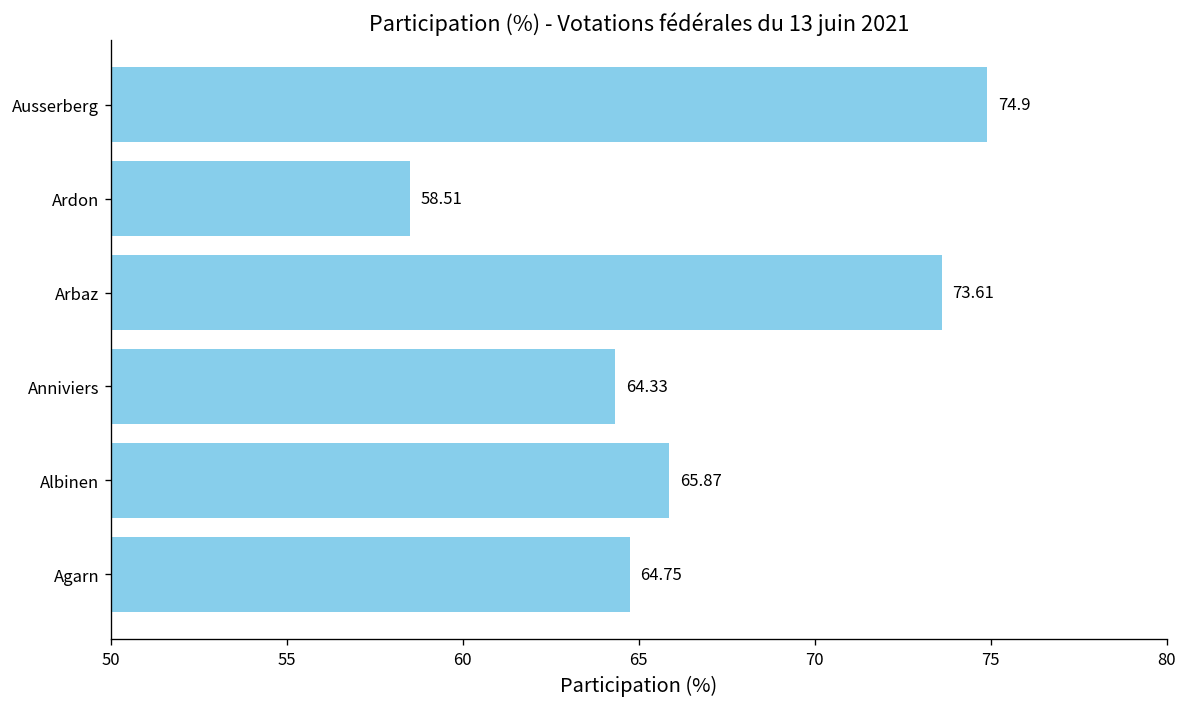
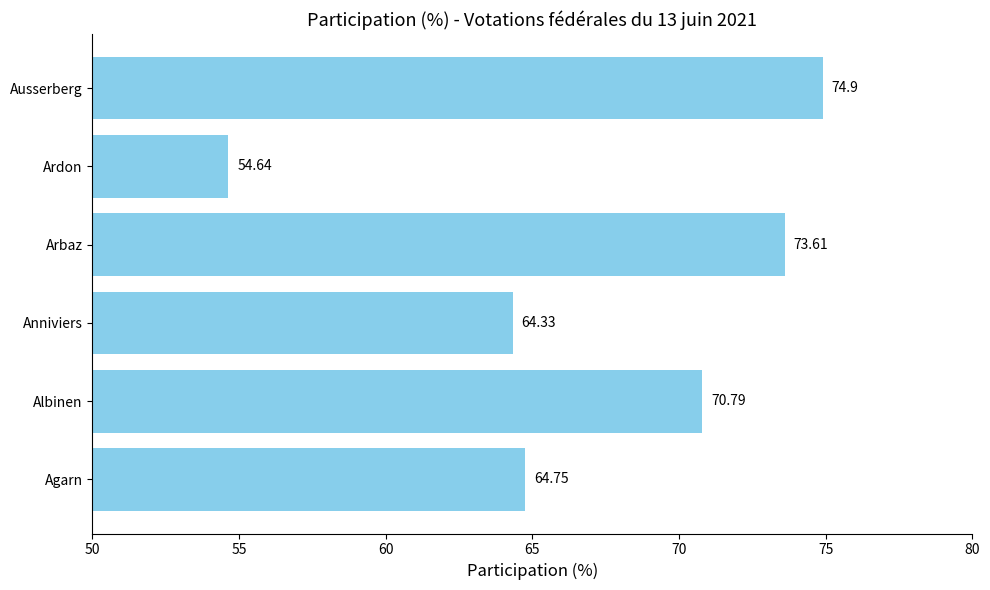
Ardon: 58.51 -> 54.64
Albinen: 65.87 -> 70.79
